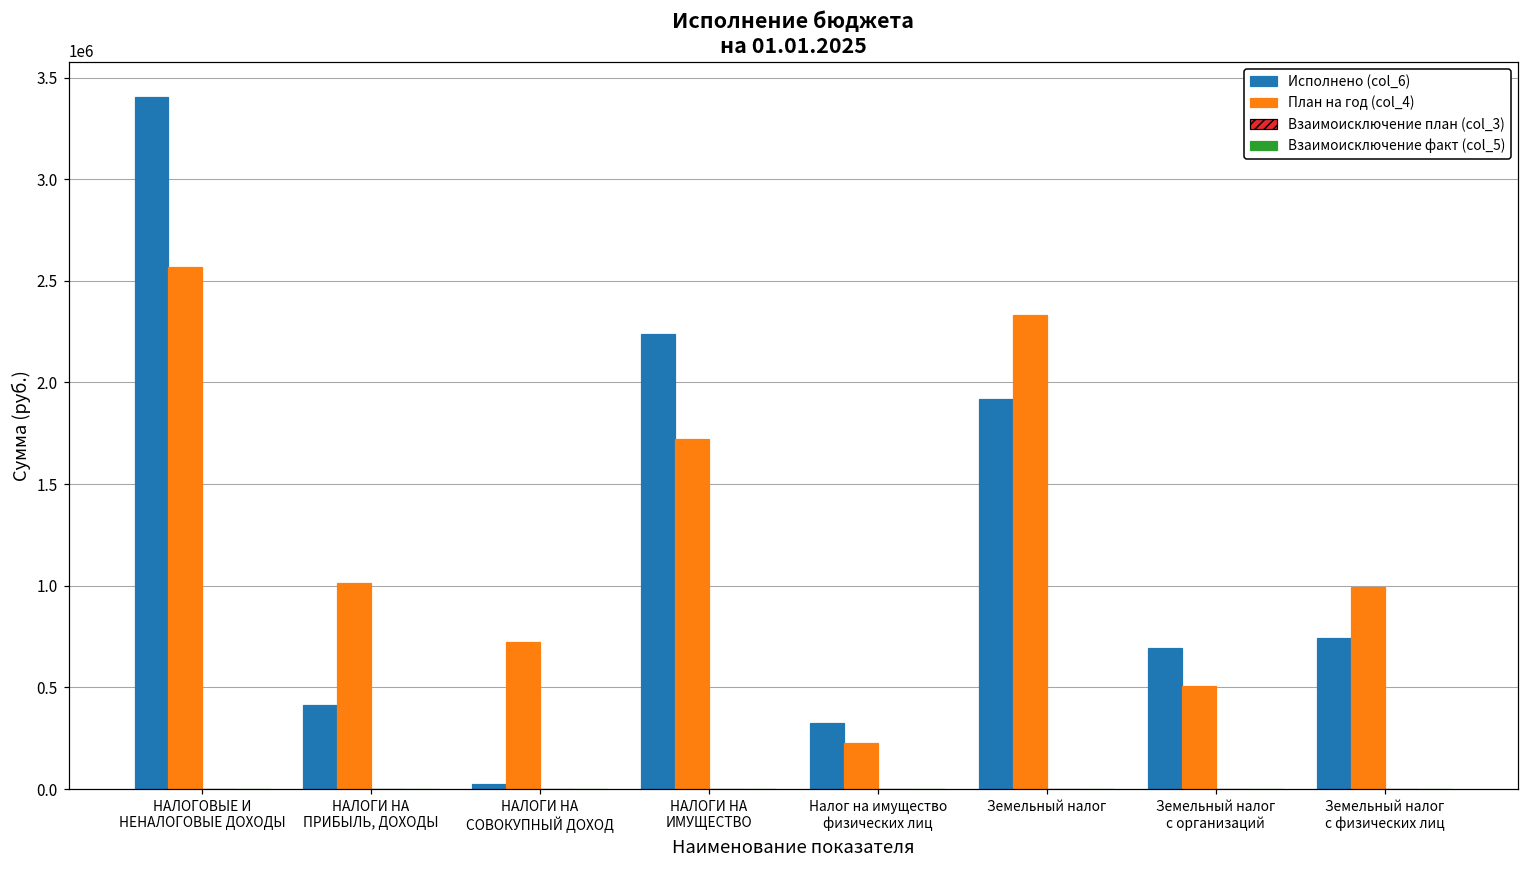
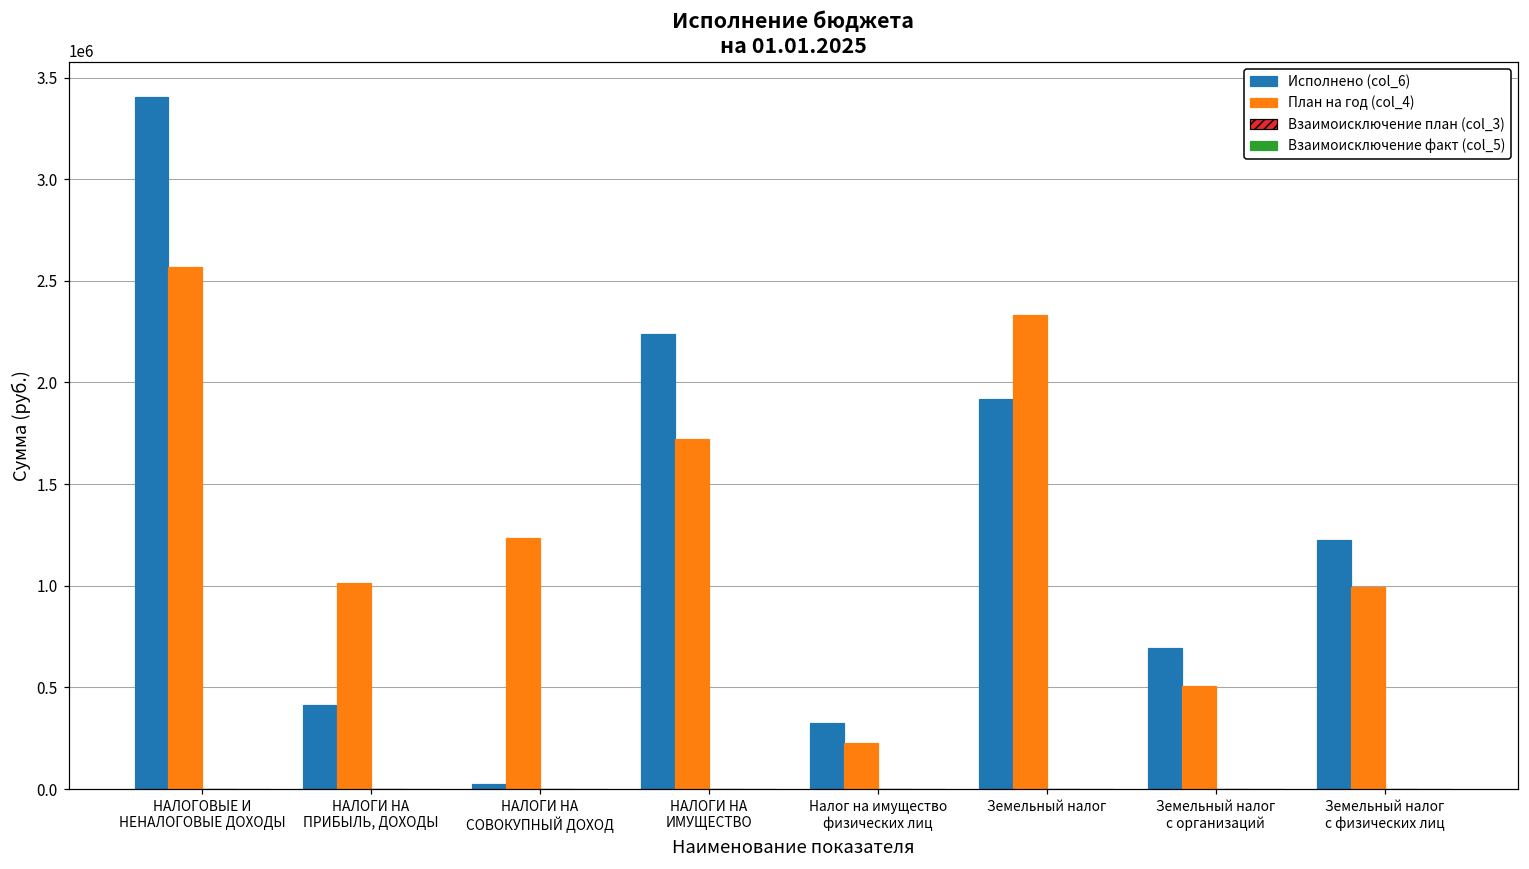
План на год (col_4), НАЛОГИ НА СОВОКУПНЫЙ ДОХОД: 720000 -> 1230000
Исполнено (col_6), Земельный налог с физических лиц: 740000 -> 1230000
